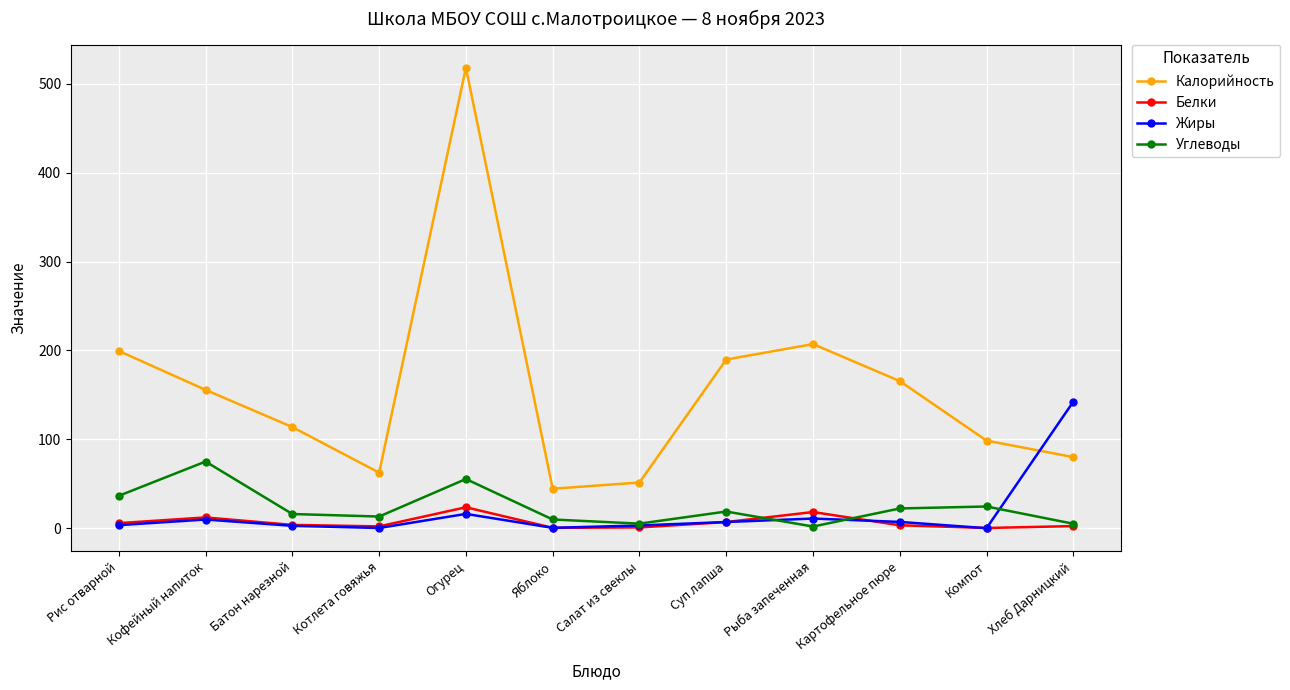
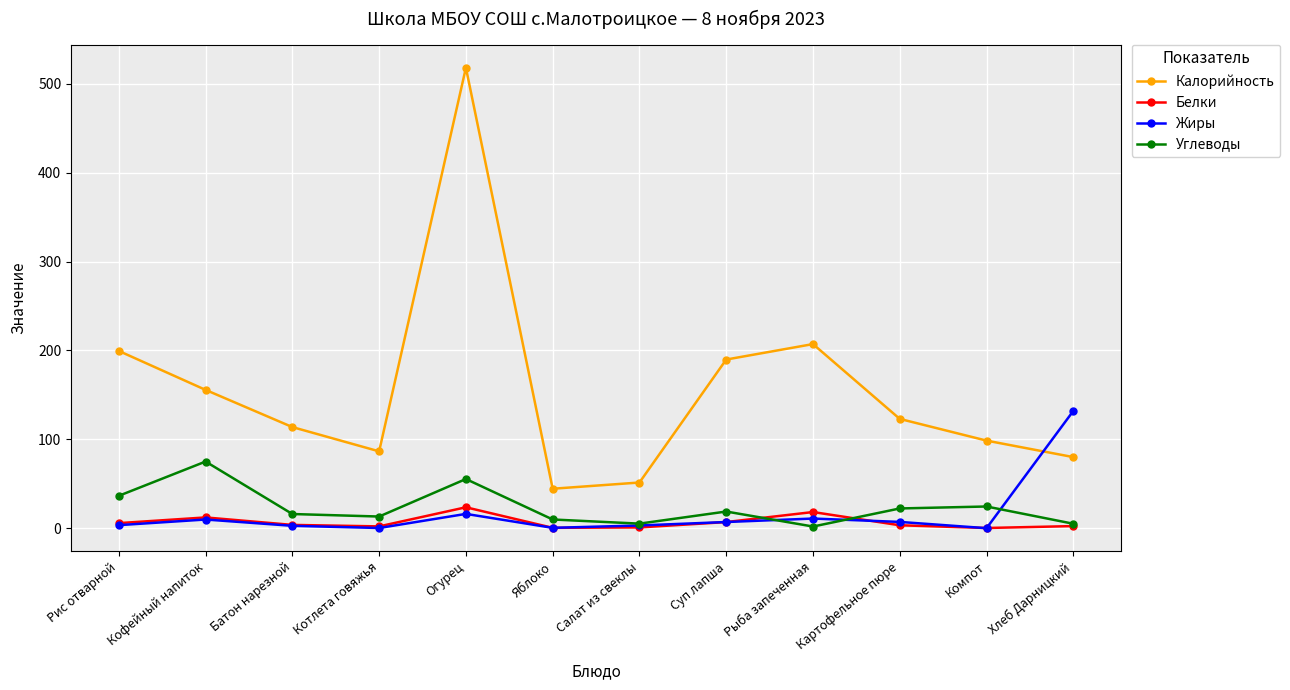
Калорийность, Котлета говяжья: 60 -> 90
Калорийность, Картофельное пюре: 170 -> 120
Жиры, Хлеб Дарницкий: 140 -> 130
